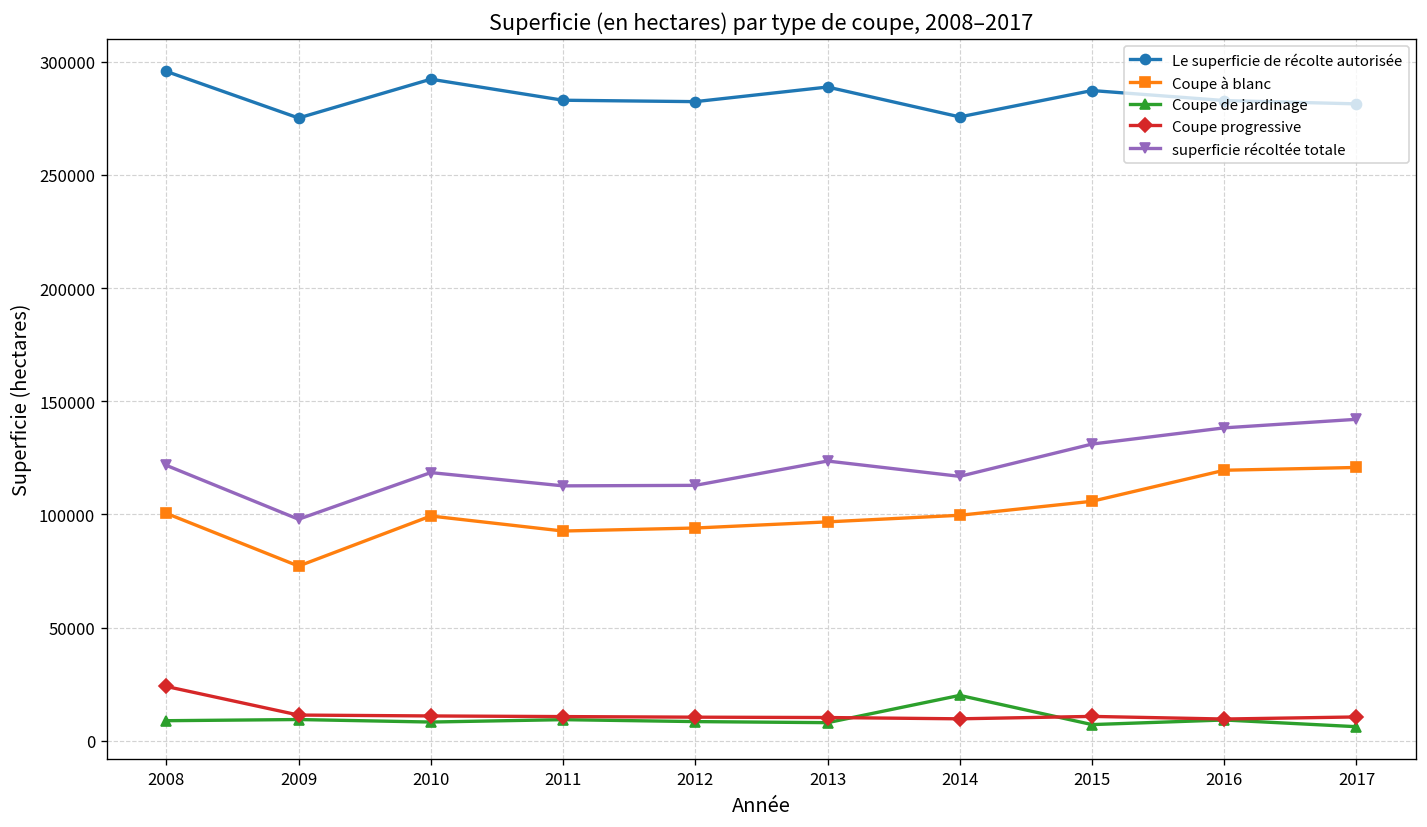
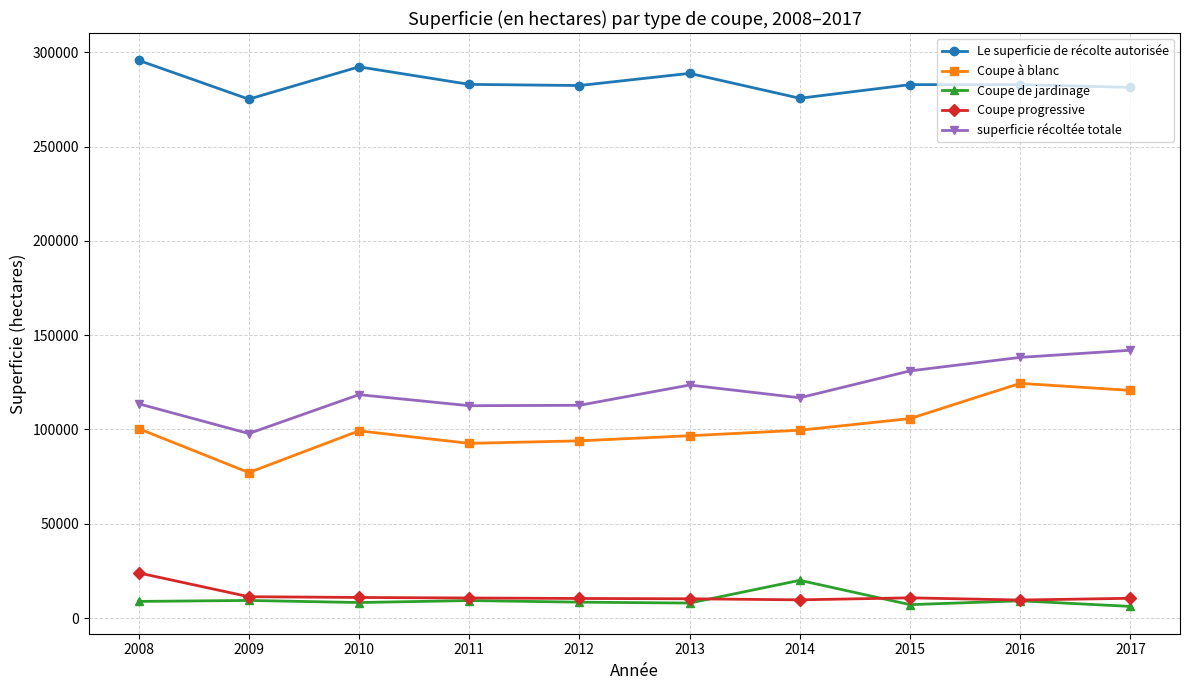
superficie récoltée totale, 2008: 122000 -> 114000
Le superficie de récolte autorisée, 2015: 287000 -> 283000
Coupe à blanc, 2016: 120000 -> 124000
